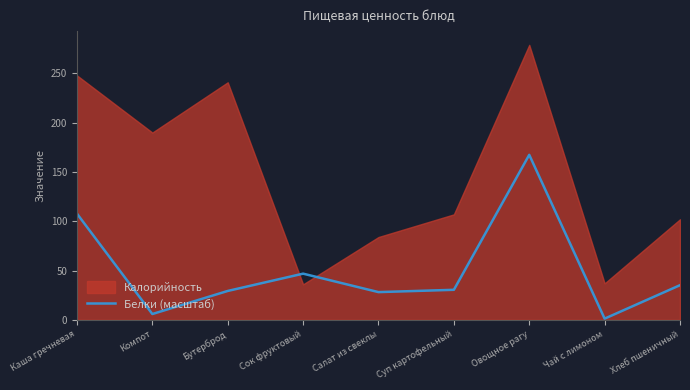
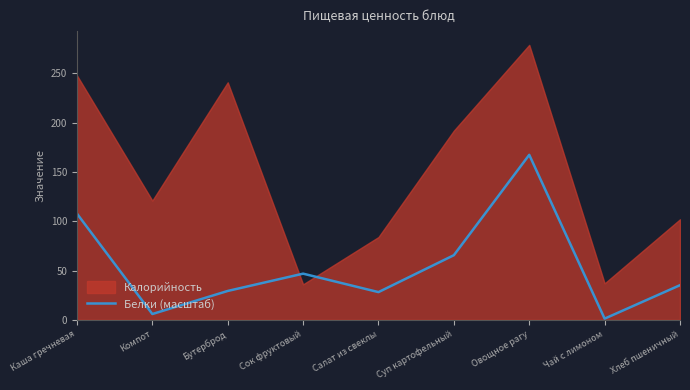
Калорийность, Компот: 190 -> 120
Белки (масштаб), Суп картофельный: 30 -> 70
Калорийность, Суп картофельный: 110 -> 190
